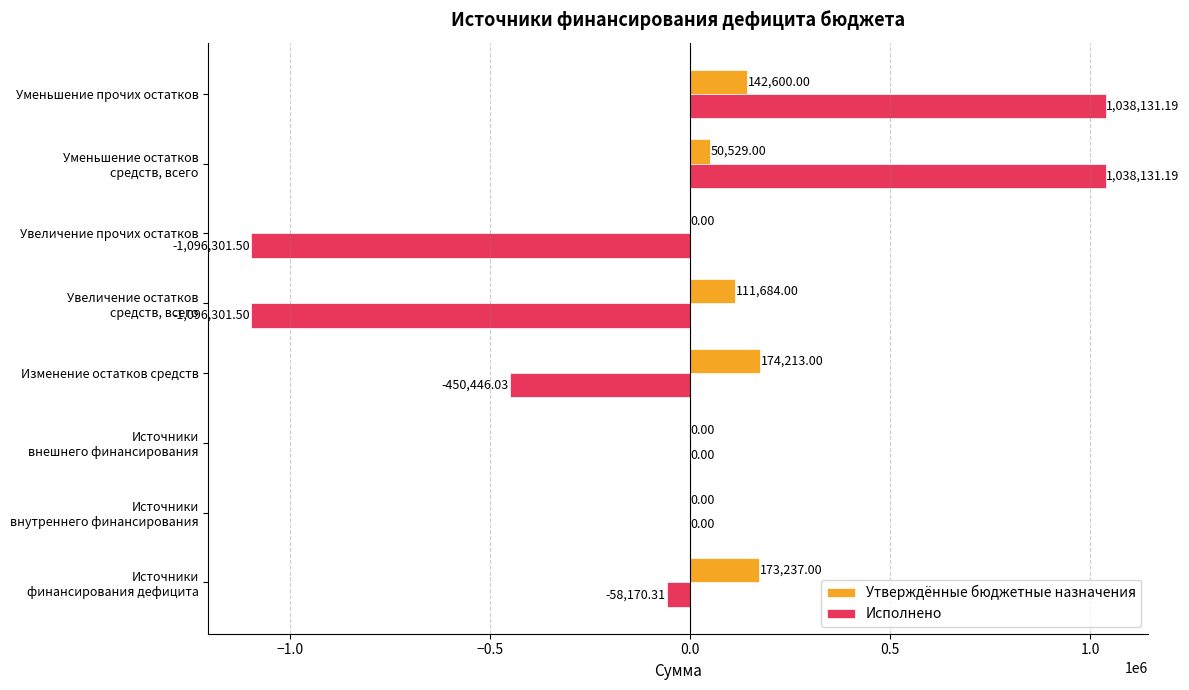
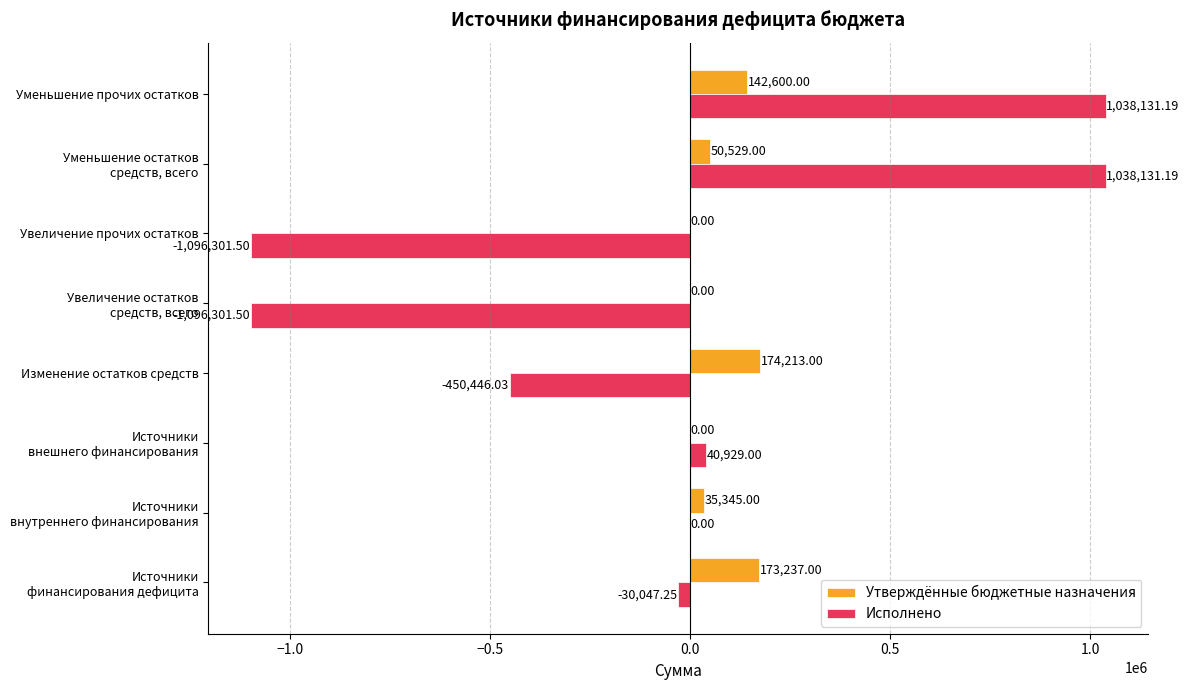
Утверждённые бюджетные назначения, Увеличение остатков средств, всего: 111,684.00 -> 0.00
Исполнено, Источники внешнего финансирования: 0.00 -> 40,929.00
Утверждённые бюджетные назначения, Источники внутреннего финансирования: 0.00 -> 35,345.00
Исполнено, Источники финансирования дефицита: -58,170.31 -> -30,047.25
